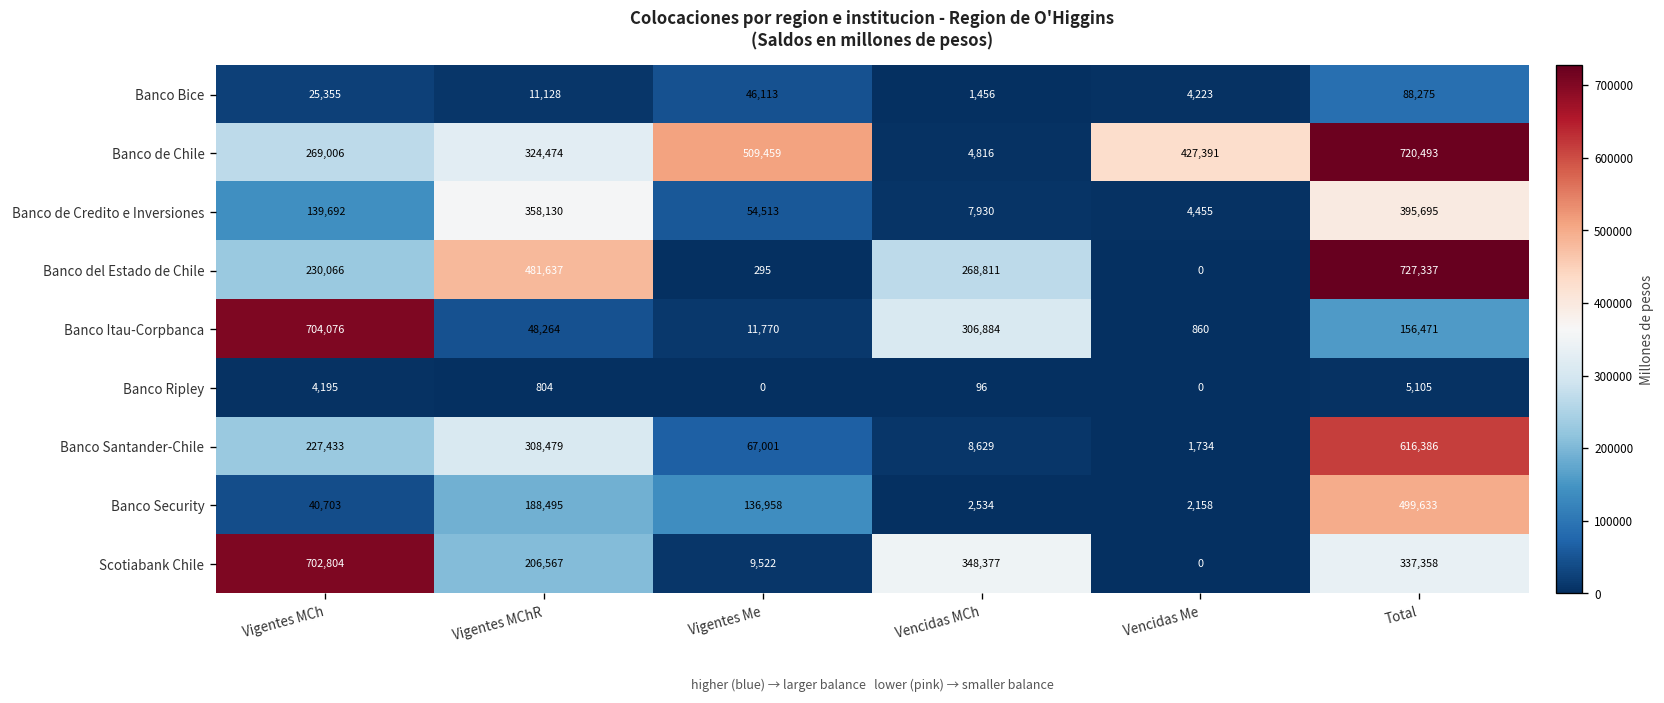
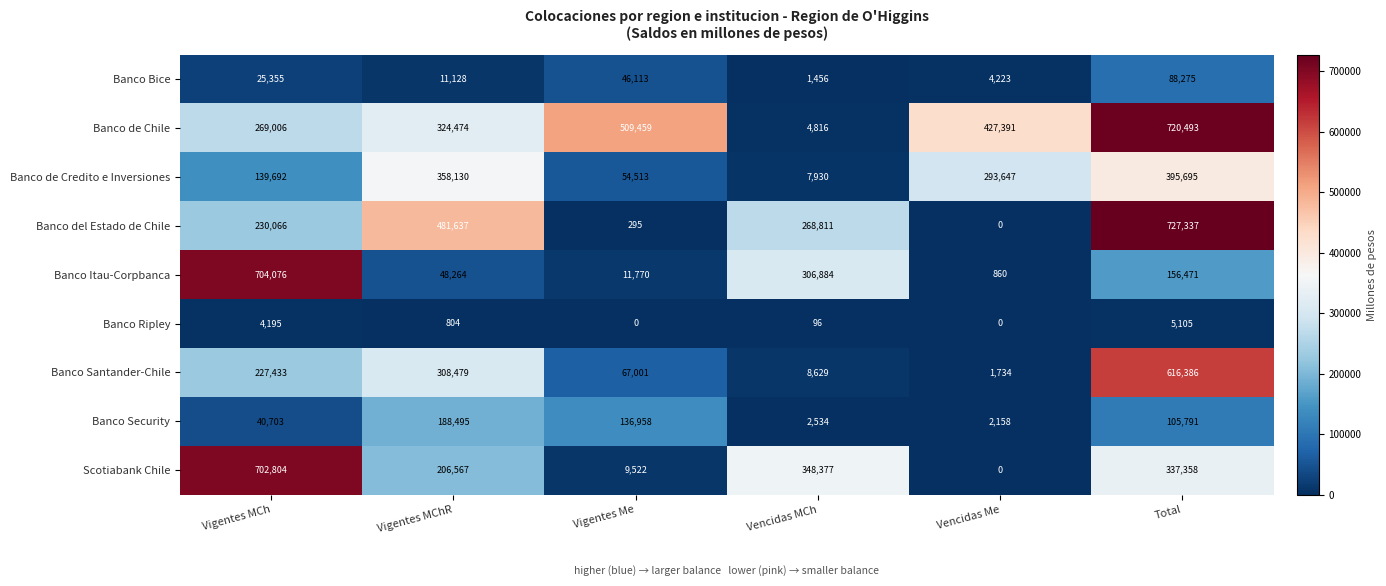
Banco de Credito e Inversiones, Vencidas Me: 4,455 -> 293,647
Banco Security, Total: 499,633 -> 105,791
